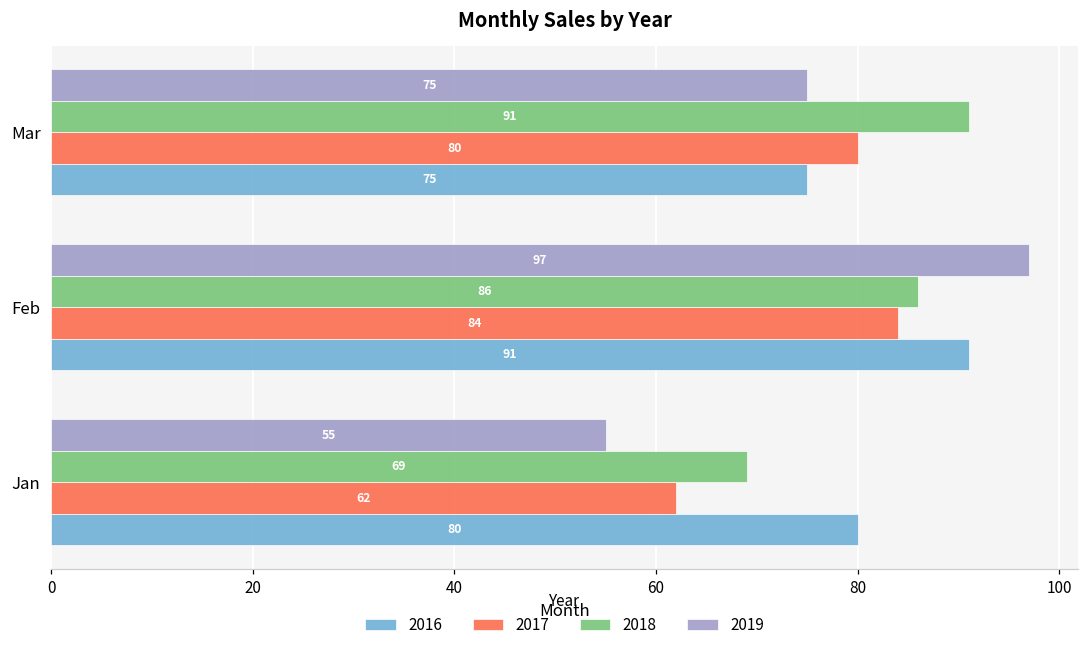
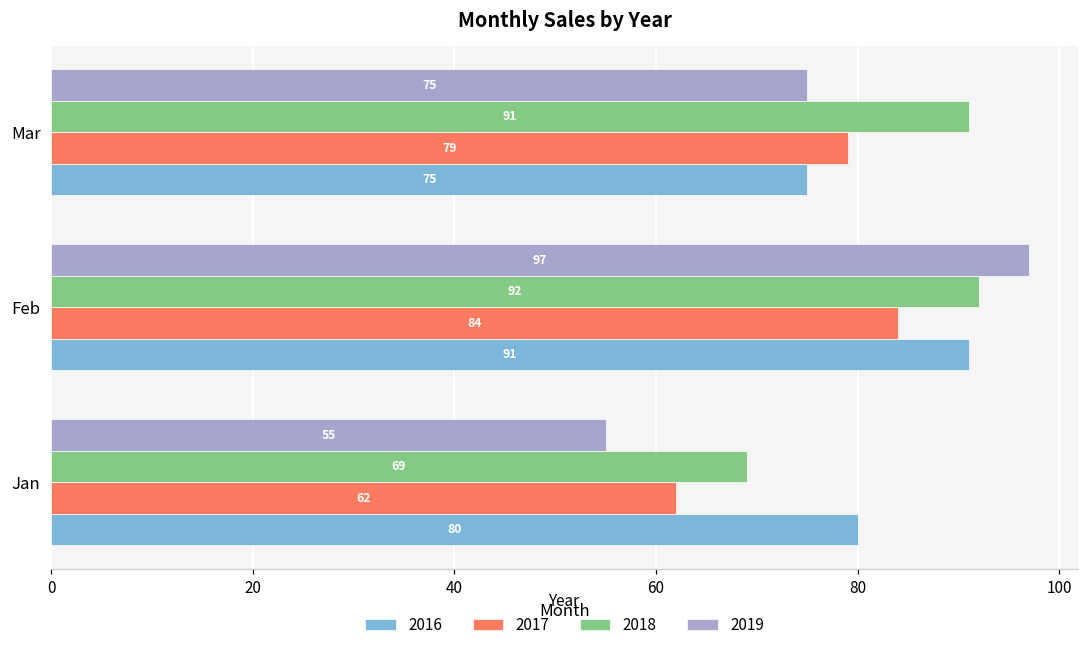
2017, Mar: 80 -> 79
2018, Feb: 86 -> 92
